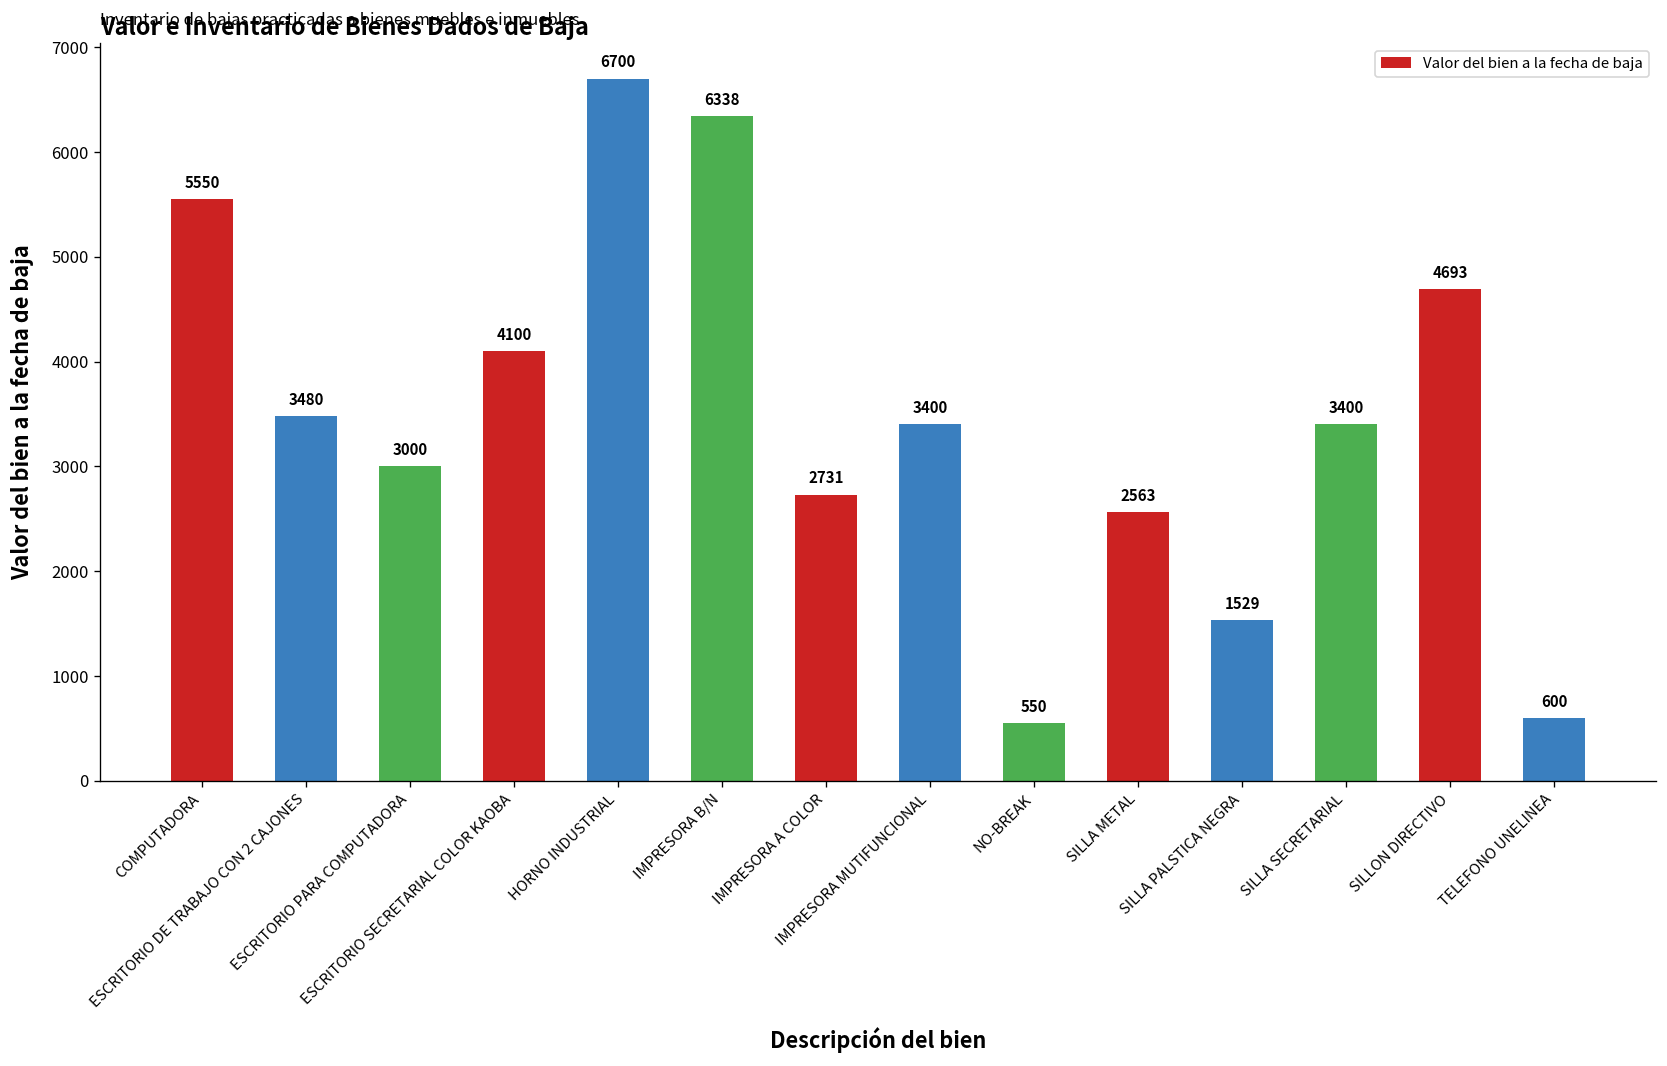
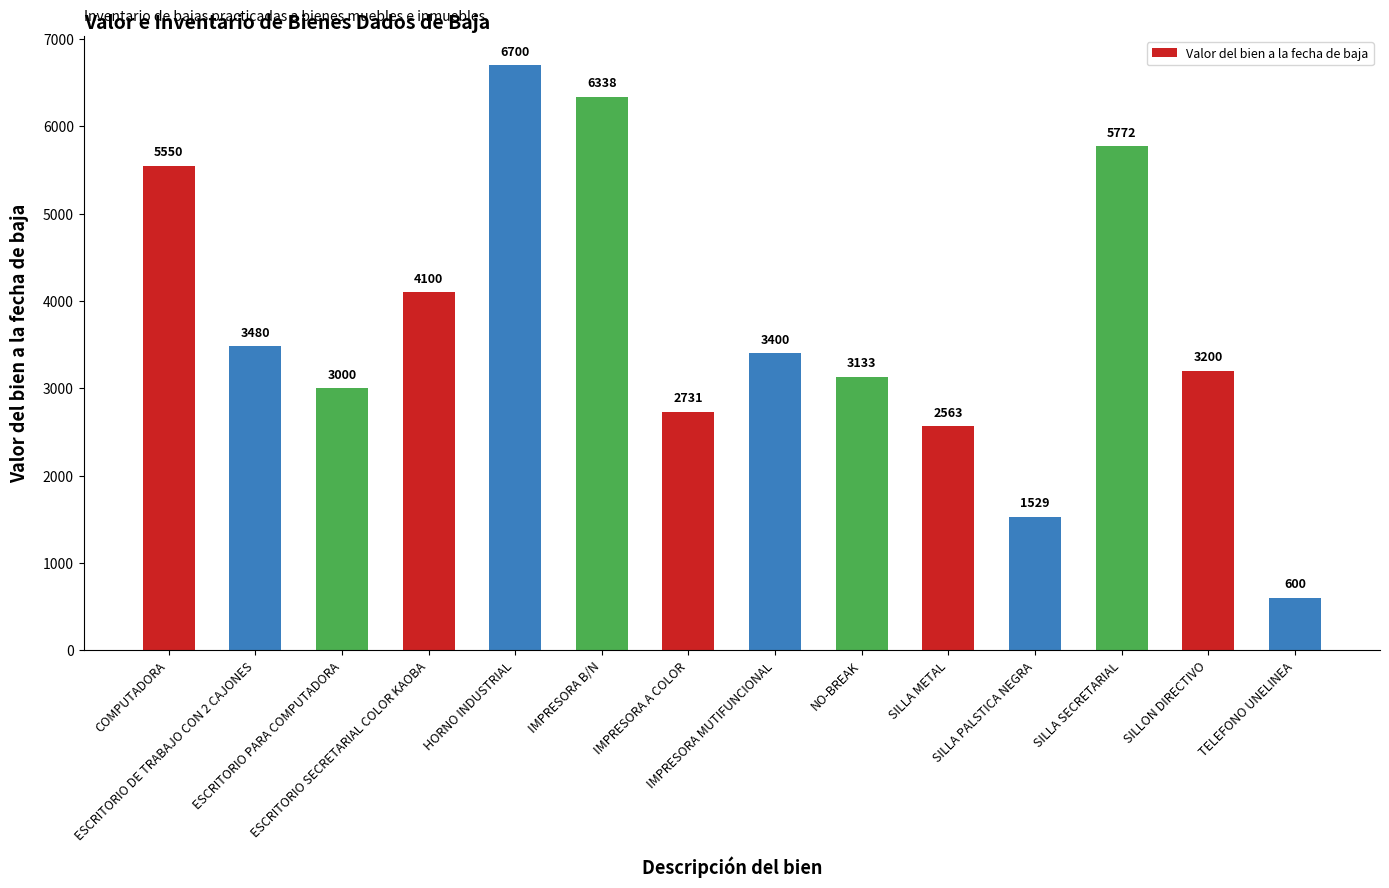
NO-BREAK: 550 -> 3133
SILLA SECRETARIAL: 3400 -> 5772
SILLON DIRECTIVO: 4693 -> 3200
